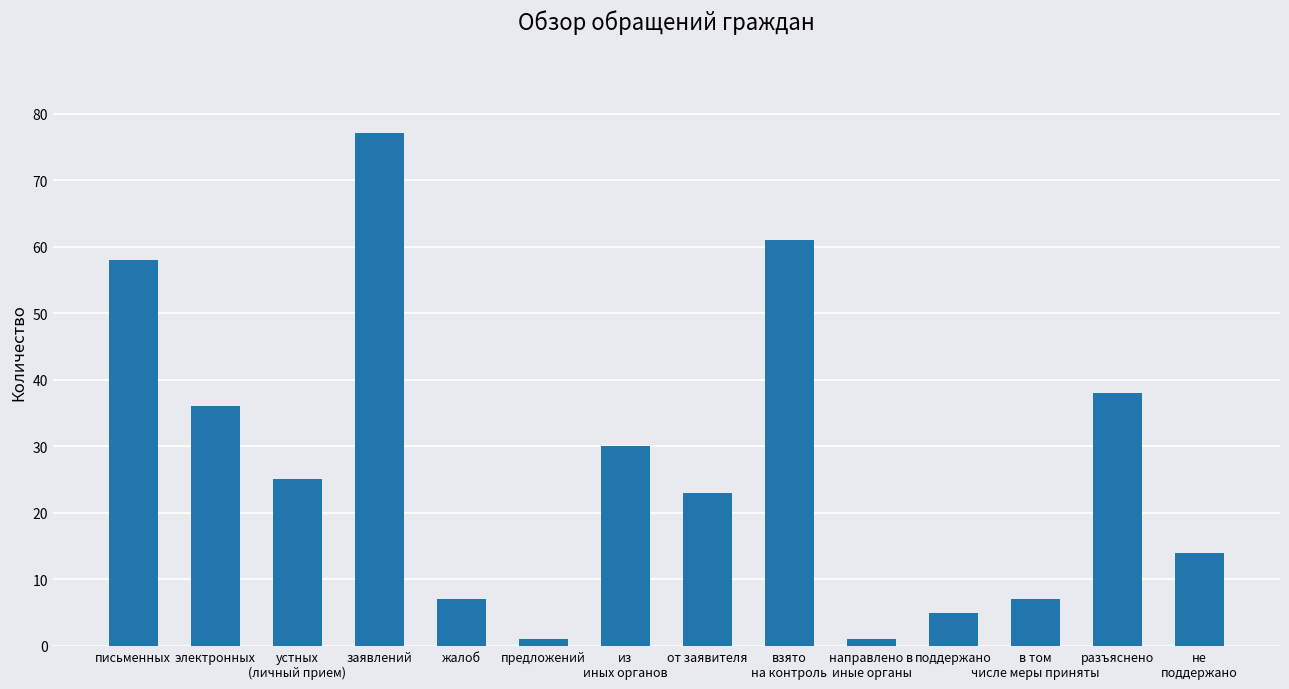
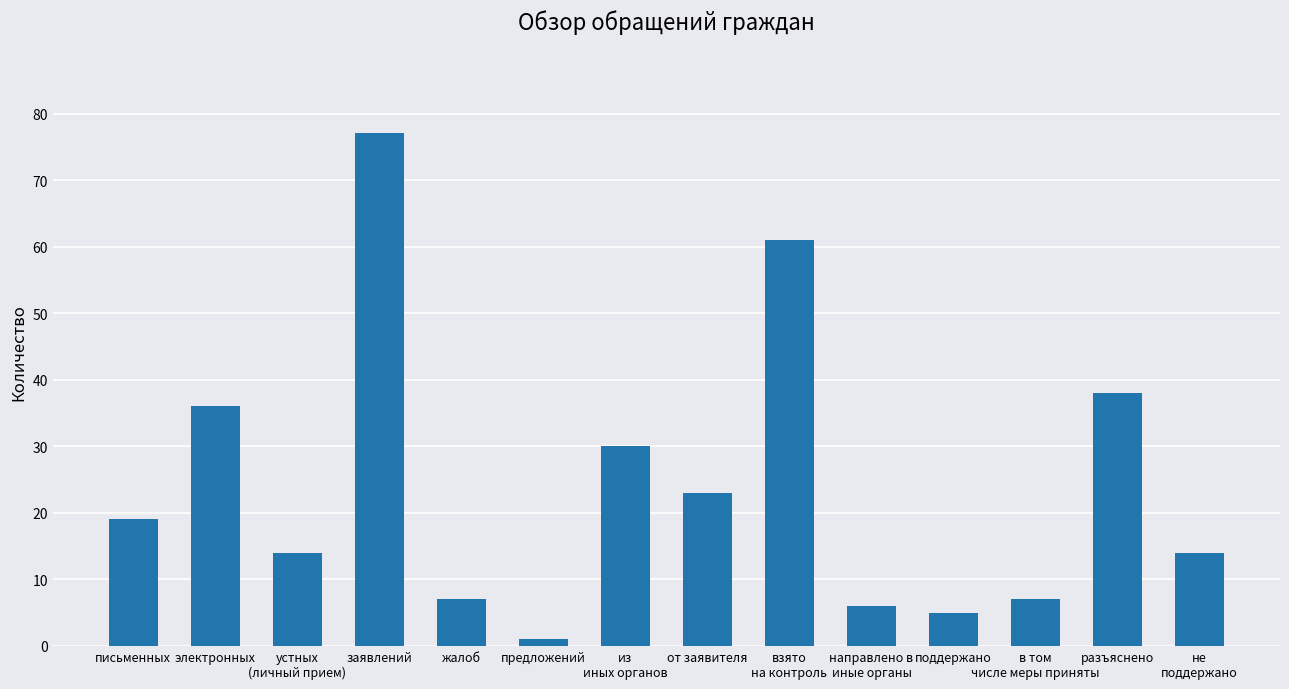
письменных: 58 -> 19
устных (личный прием): 25 -> 14
направлено в иные органы: 1 -> 6
